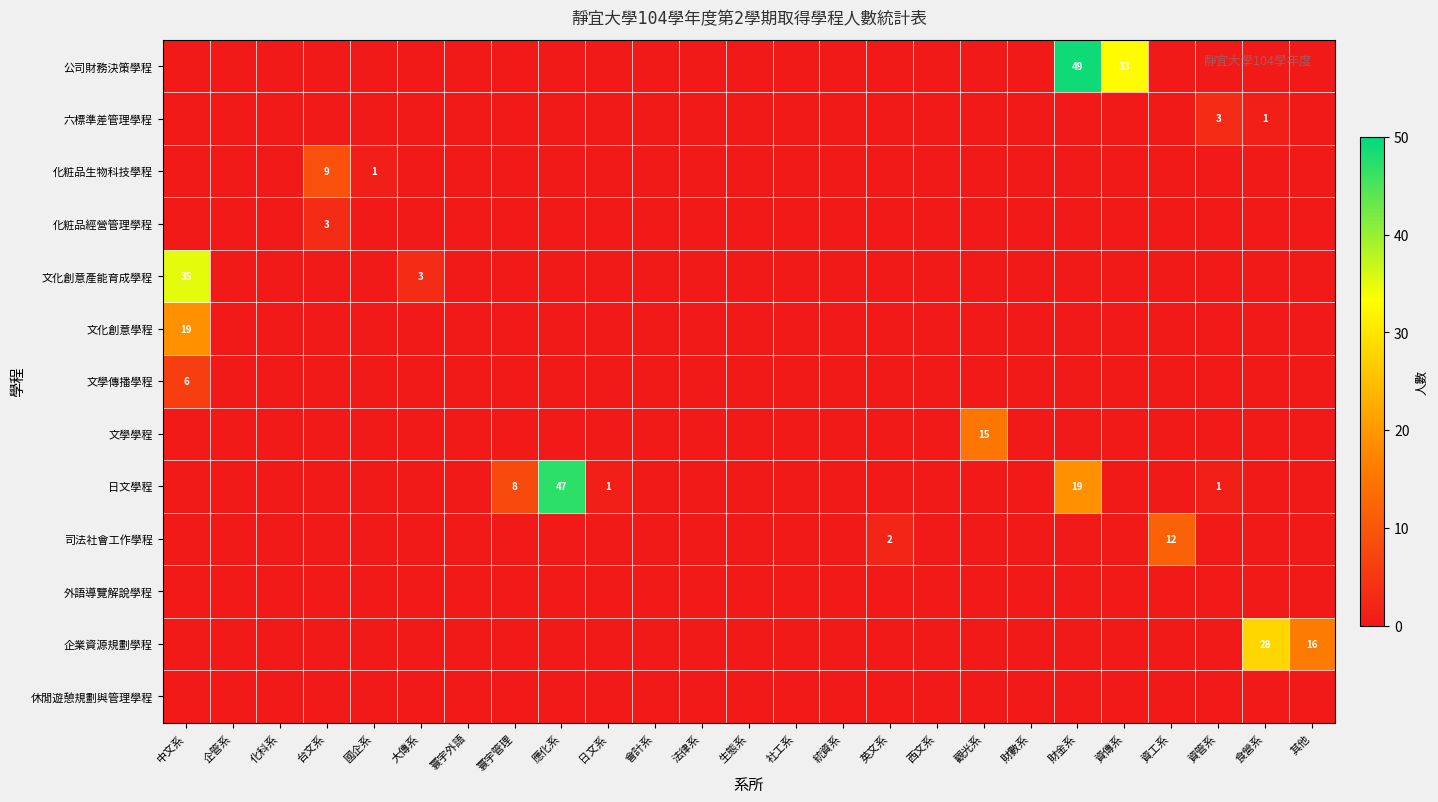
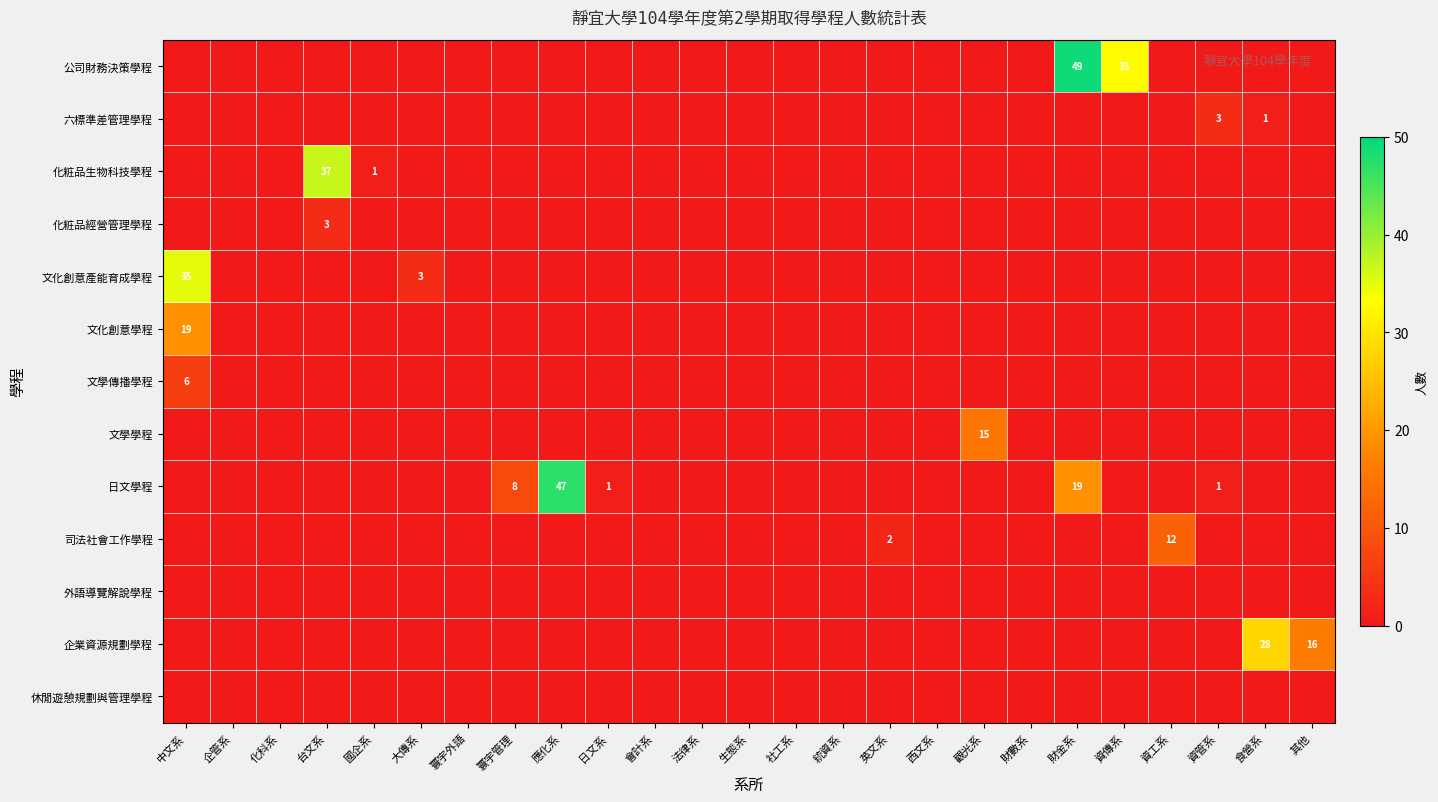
化粧品生物科技學程, 台文系: 9 -> 37
